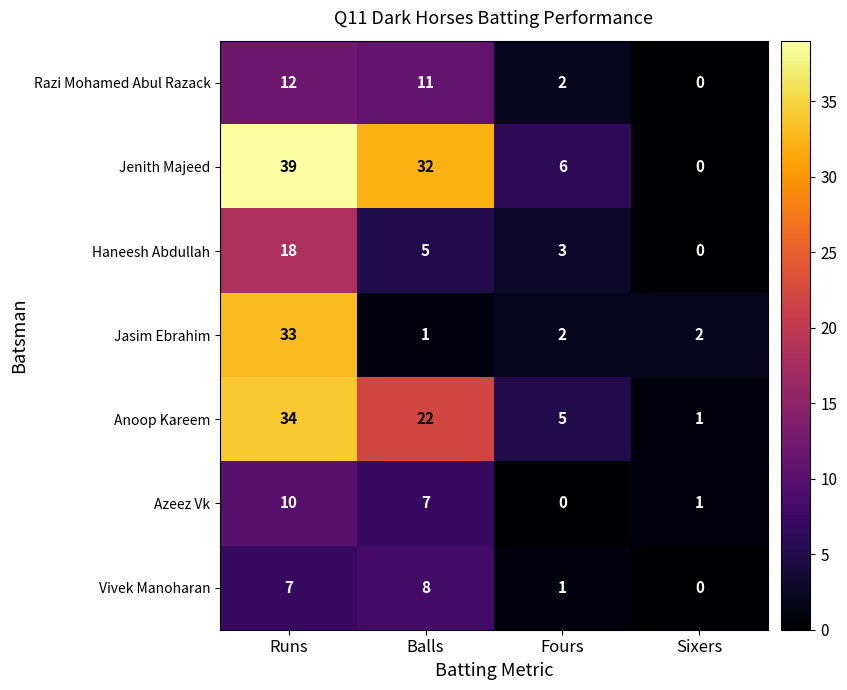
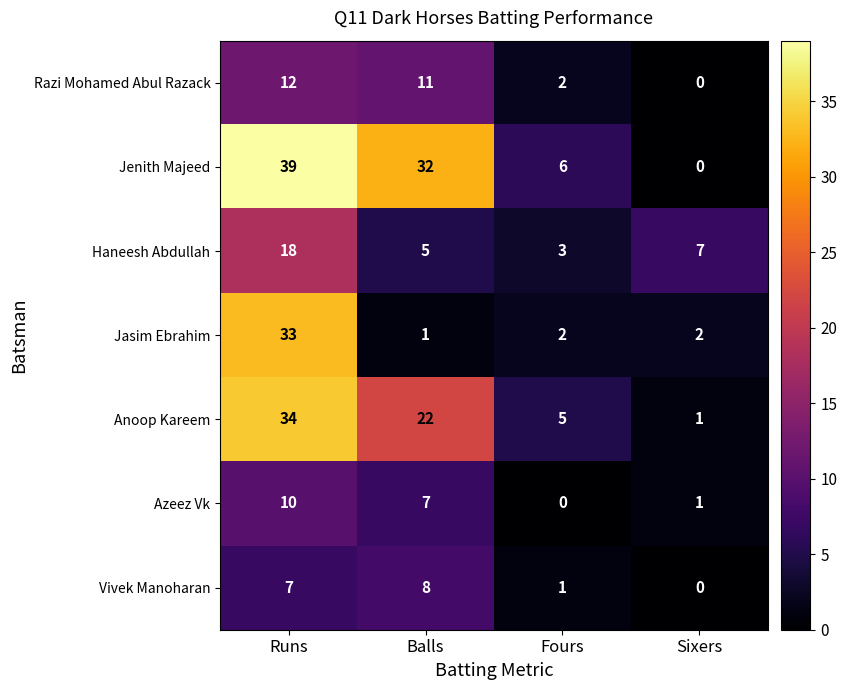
Haneesh Abdullah, Sixers: 0 -> 7
